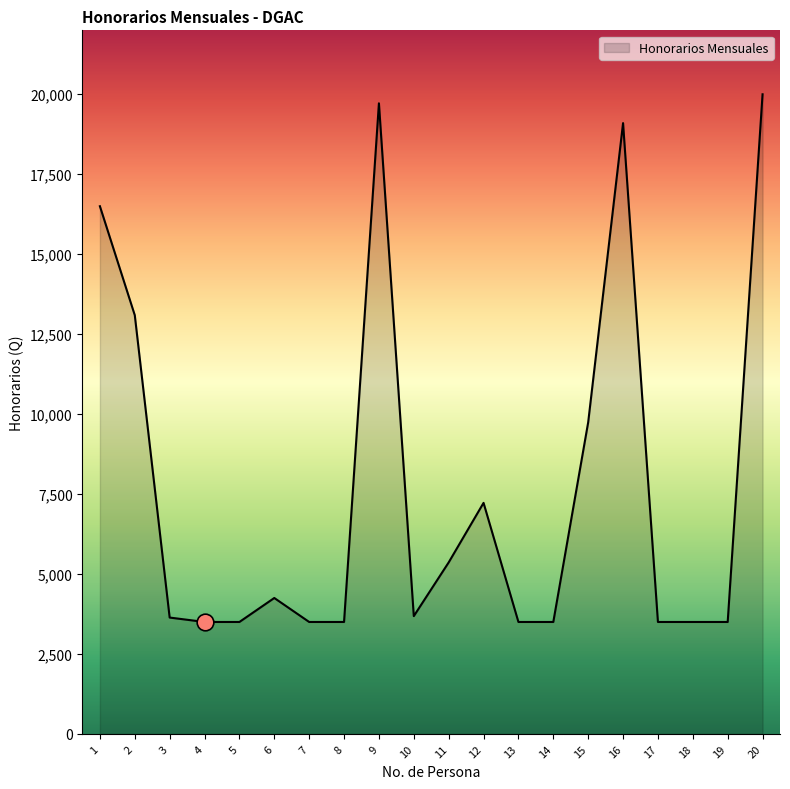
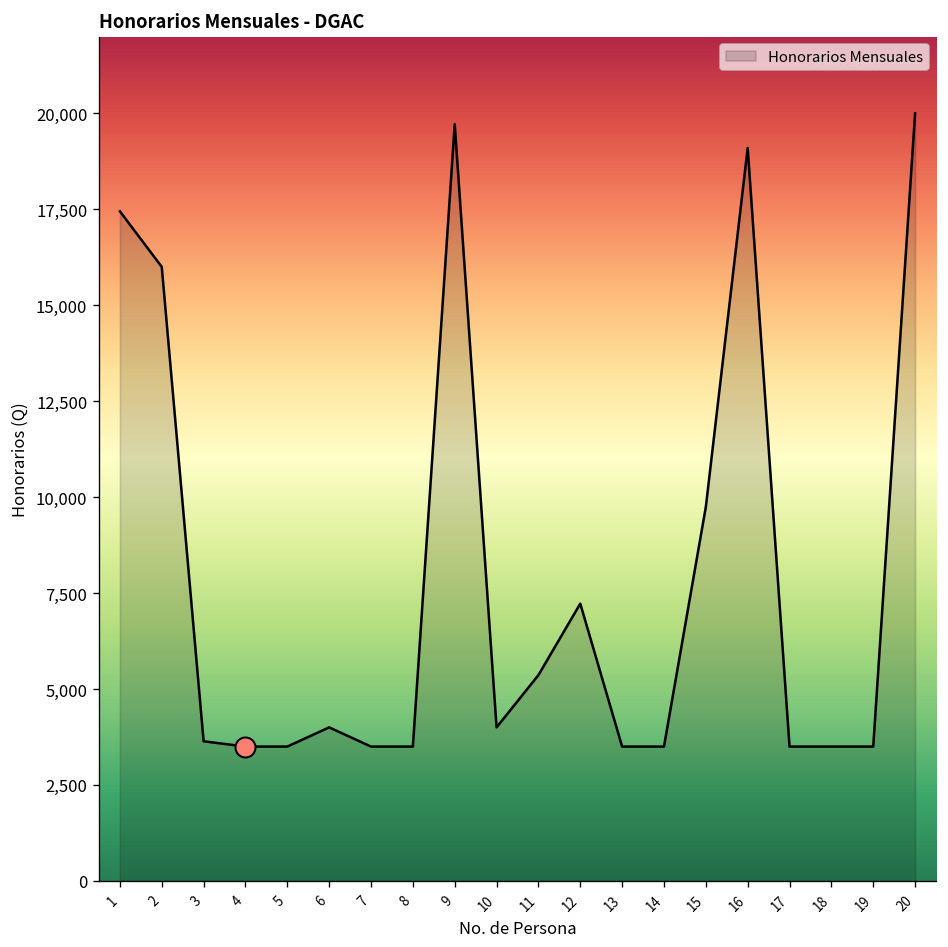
Honorarios Mensuales, 1: 16,500 -> 17,400
Honorarios Mensuales, 2: 13,100 -> 16,000
Honorarios Mensuales, 6: 4,300 -> 4,000
Honorarios Mensuales, 10: 3,700 -> 4,000
